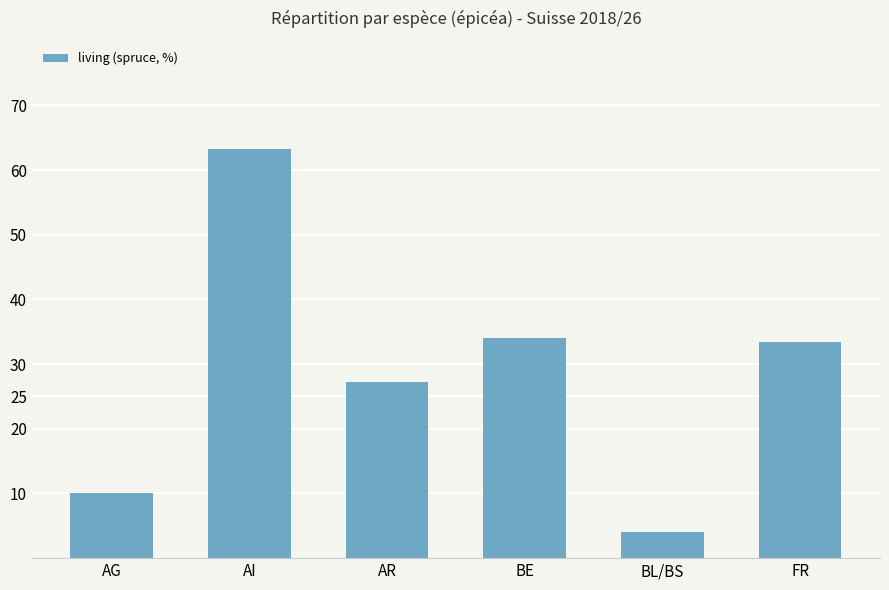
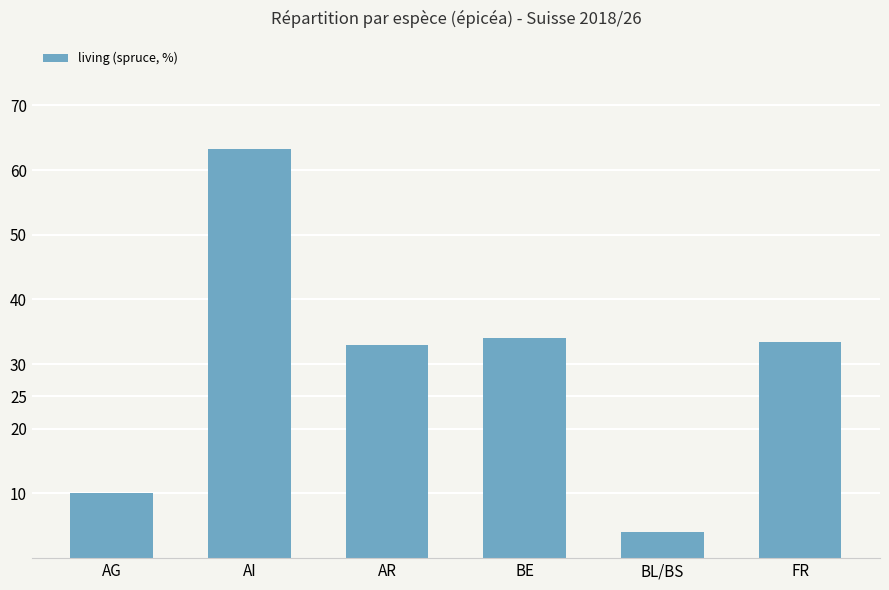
AR: 27 -> 33
